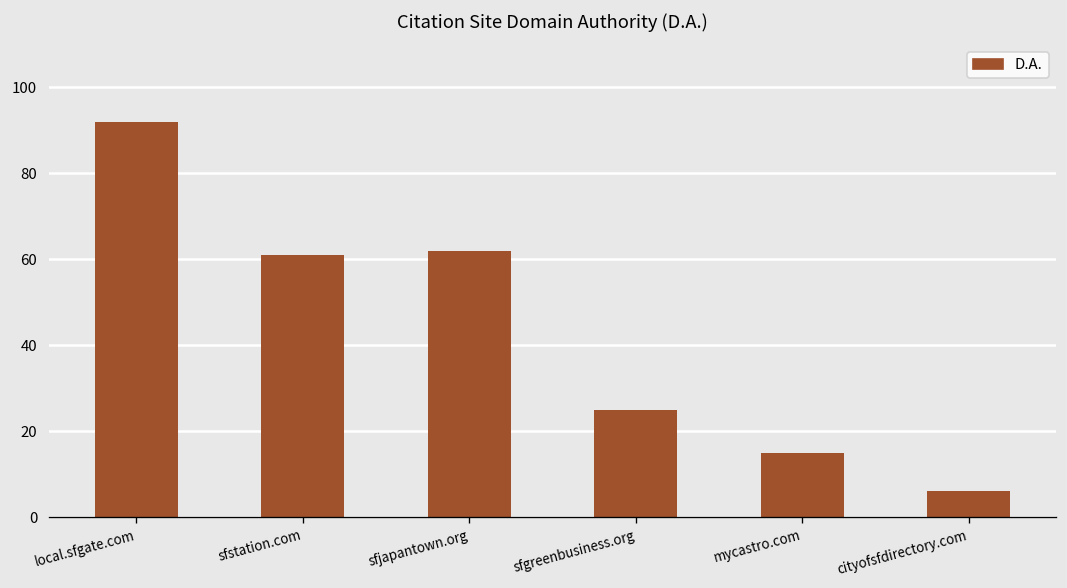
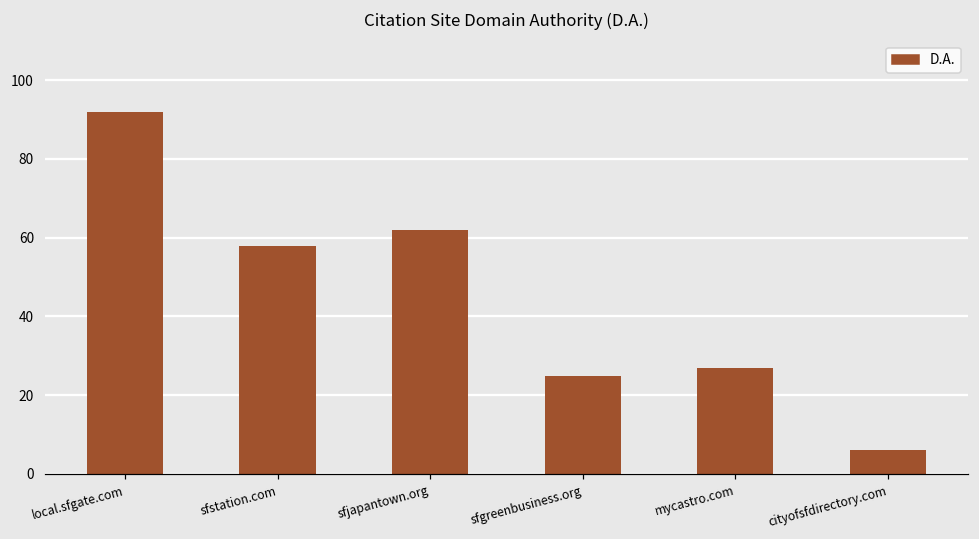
sfstation.com: 61 -> 58
mycastro.com: 15 -> 27
